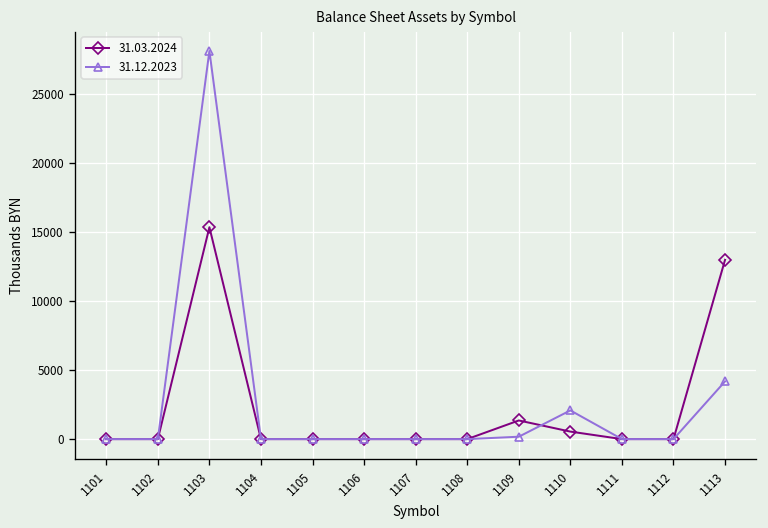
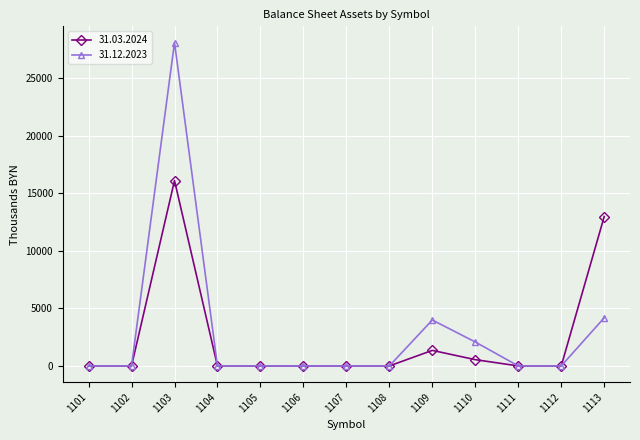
31.03.2024, 1103: 15300 -> 16100
31.12.2023, 1109: 200 -> 4000
